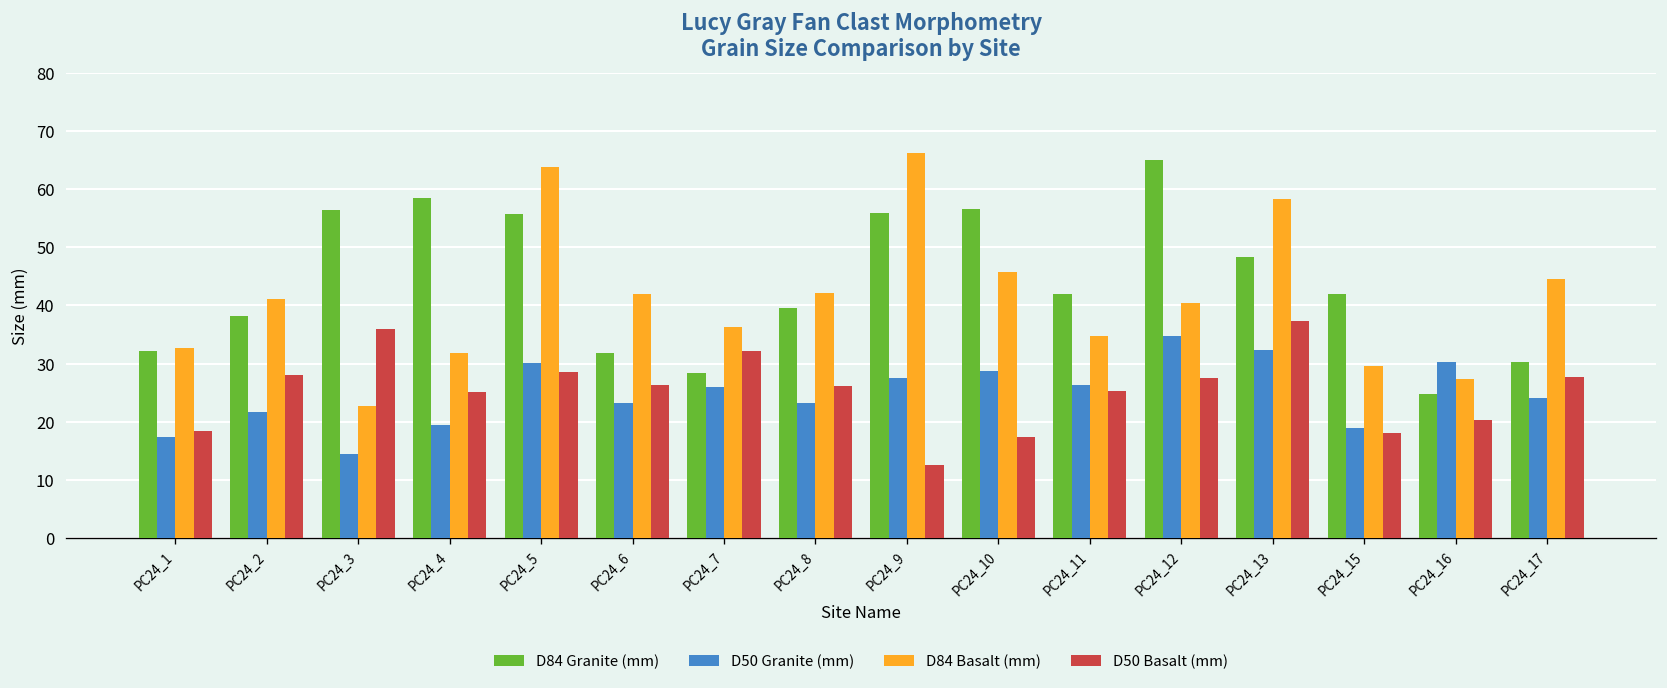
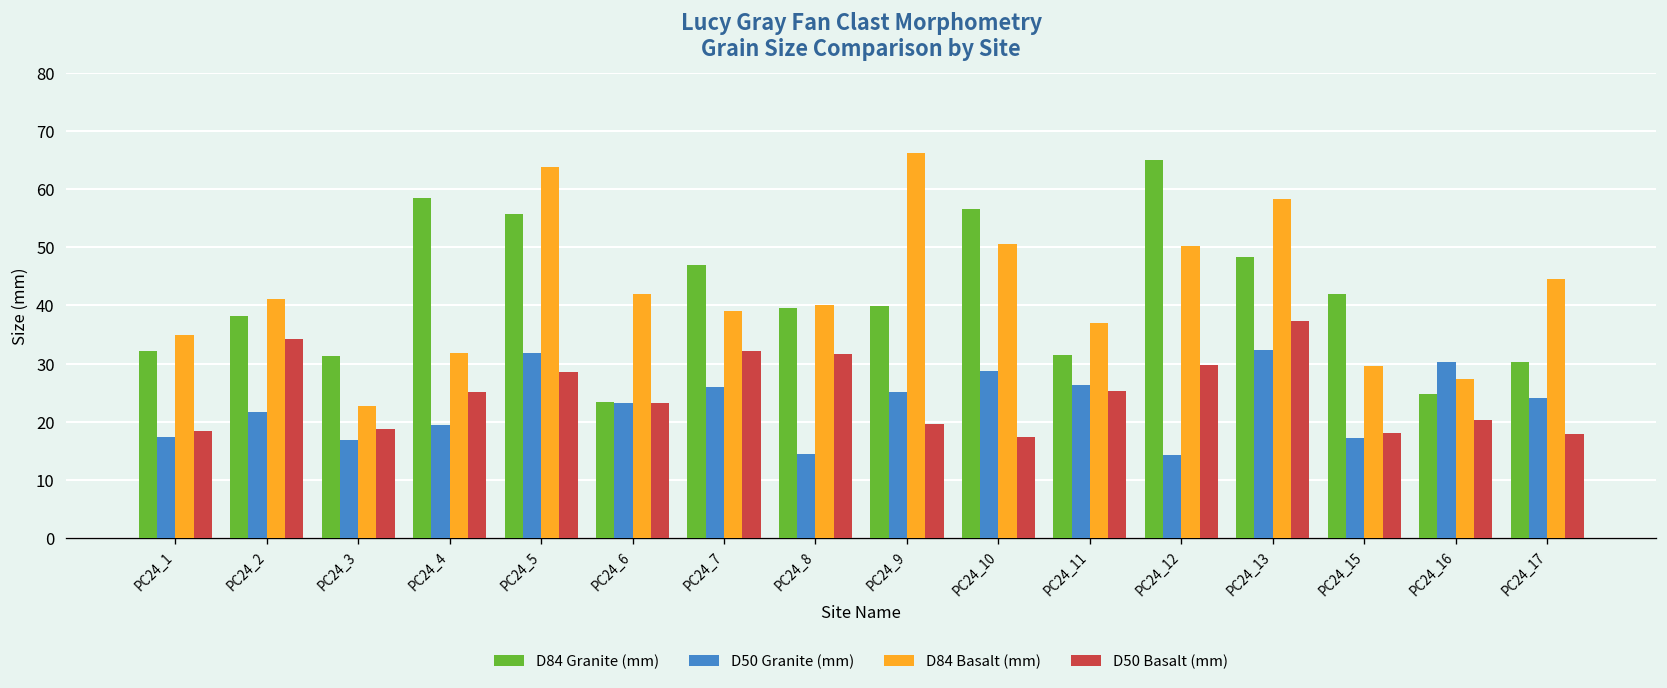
D84 Basalt (mm), PC24_1: 33 -> 35
D50 Basalt (mm), PC24_2: 28 -> 34
D84 Granite (mm), PC24_3: 56 -> 31
D50 Granite (mm), PC24_3: 15 -> 17
D50 Basalt (mm), PC24_3: 36 -> 19
D50 Granite (mm), PC24_5: 30 -> 32
D84 Granite (mm), PC24_6: 32 -> 23
D50 Basalt (mm), PC24_6: 26 -> 23
D84 Granite (mm), PC24_7: 28 -> 47
D84 Basalt (mm), PC24_7: 36 -> 39
D50 Granite (mm), PC24_8: 23 -> 15
D84 Basalt (mm), PC24_8: 42 -> 40
D50 Basalt (mm), PC24_8: 26 -> 32
D84 Granite (mm), PC24_9: 56 -> 40
D50 Granite (mm), PC24_9: 28 -> 25
D50 Basalt (mm), PC24_9: 13 -> 20
D84 Basalt (mm), PC24_10: 46 -> 51
D84 Granite (mm), PC24_11: 42 -> 32
D84 Basalt (mm), PC24_11: 35 -> 37
D50 Granite (mm), PC24_12: 35 -> 14
D84 Basalt (mm), PC24_12: 40 -> 50
D50 Basalt (mm), PC24_12: 28 -> 30
D50 Granite (mm), PC24_15: 19 -> 17
D50 Basalt (mm), PC24_17: 28 -> 18
